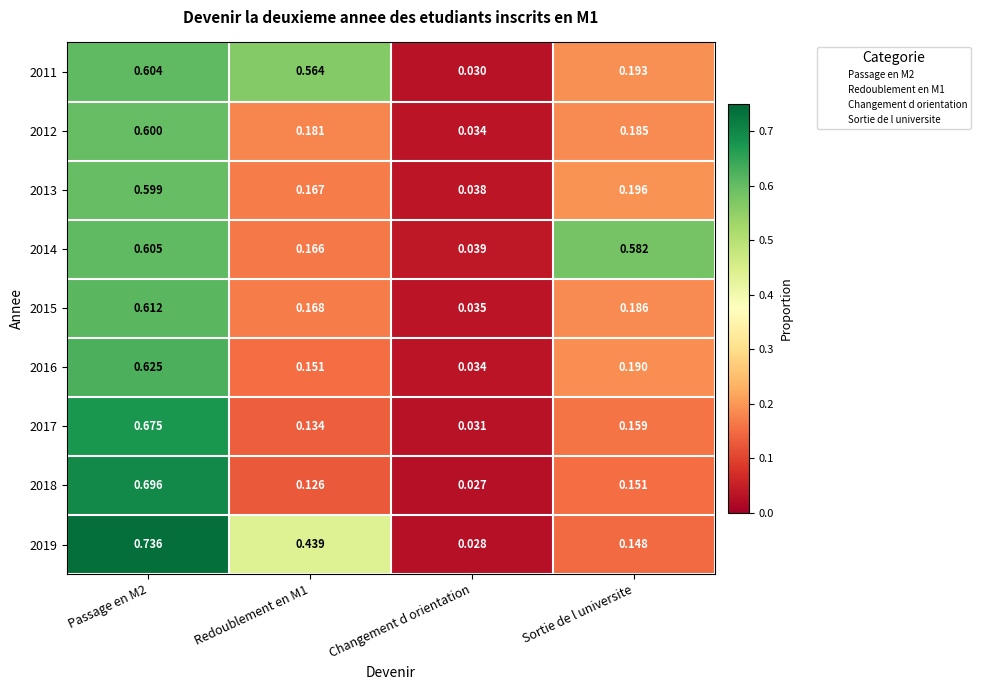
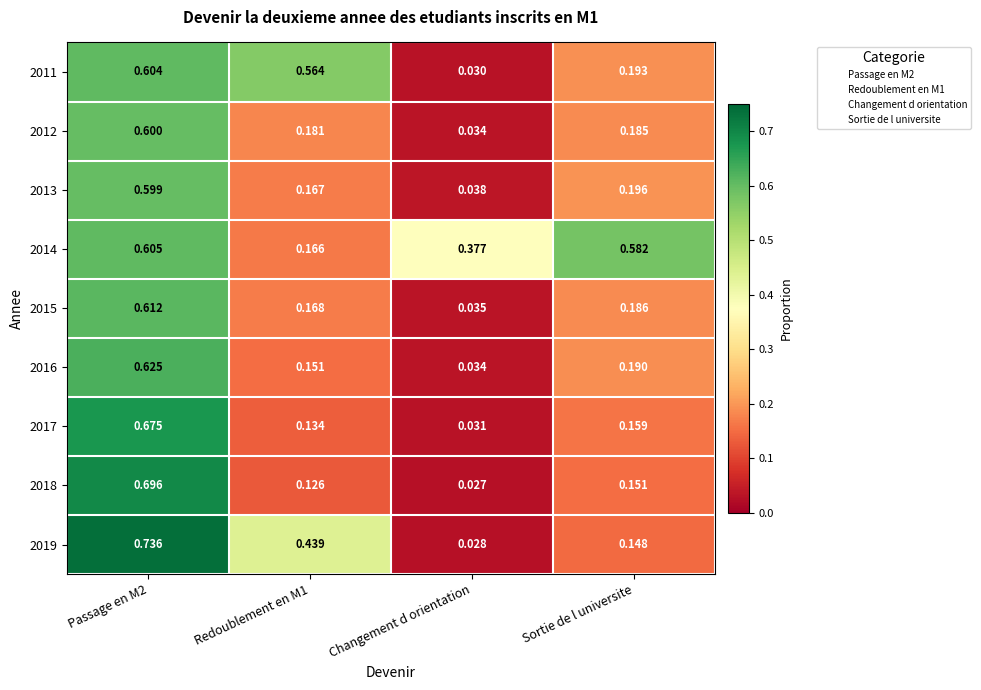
2014, Changement d orientation: 0.039 -> 0.377
